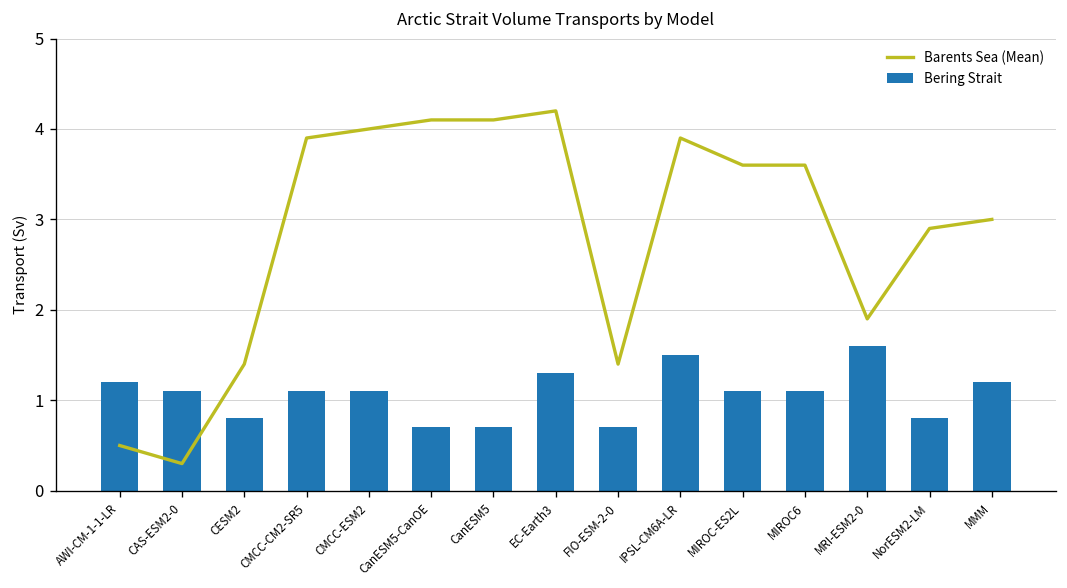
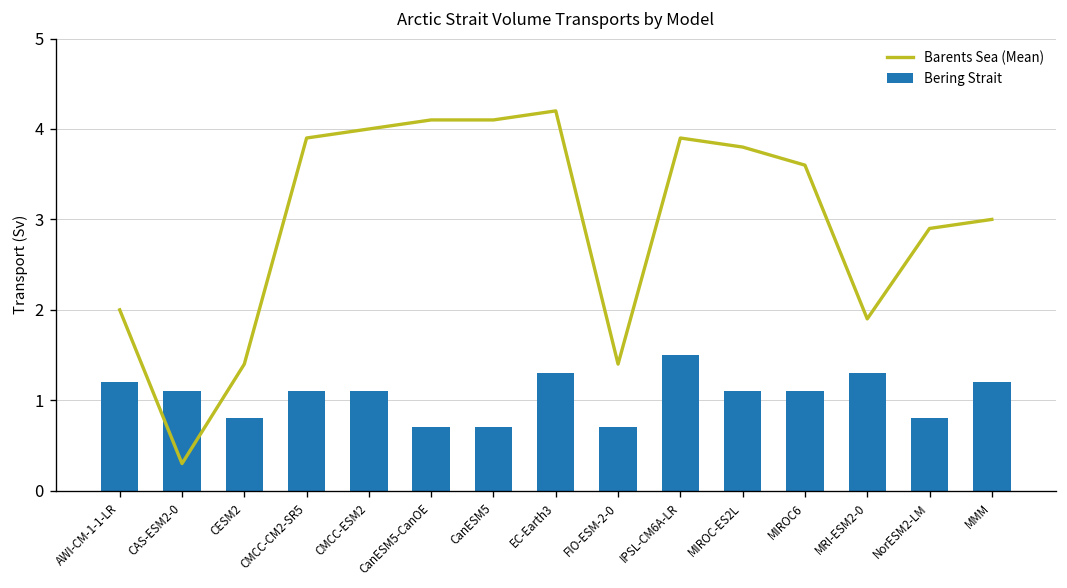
Barents Sea (Mean), AWI-CM-1-1-LR: 0.5 -> 2.0
Barents Sea (Mean), MIROC-ES2L: 3.6 -> 3.8
Bering Strait, MRI-ESM2-0: 1.6 -> 1.3
